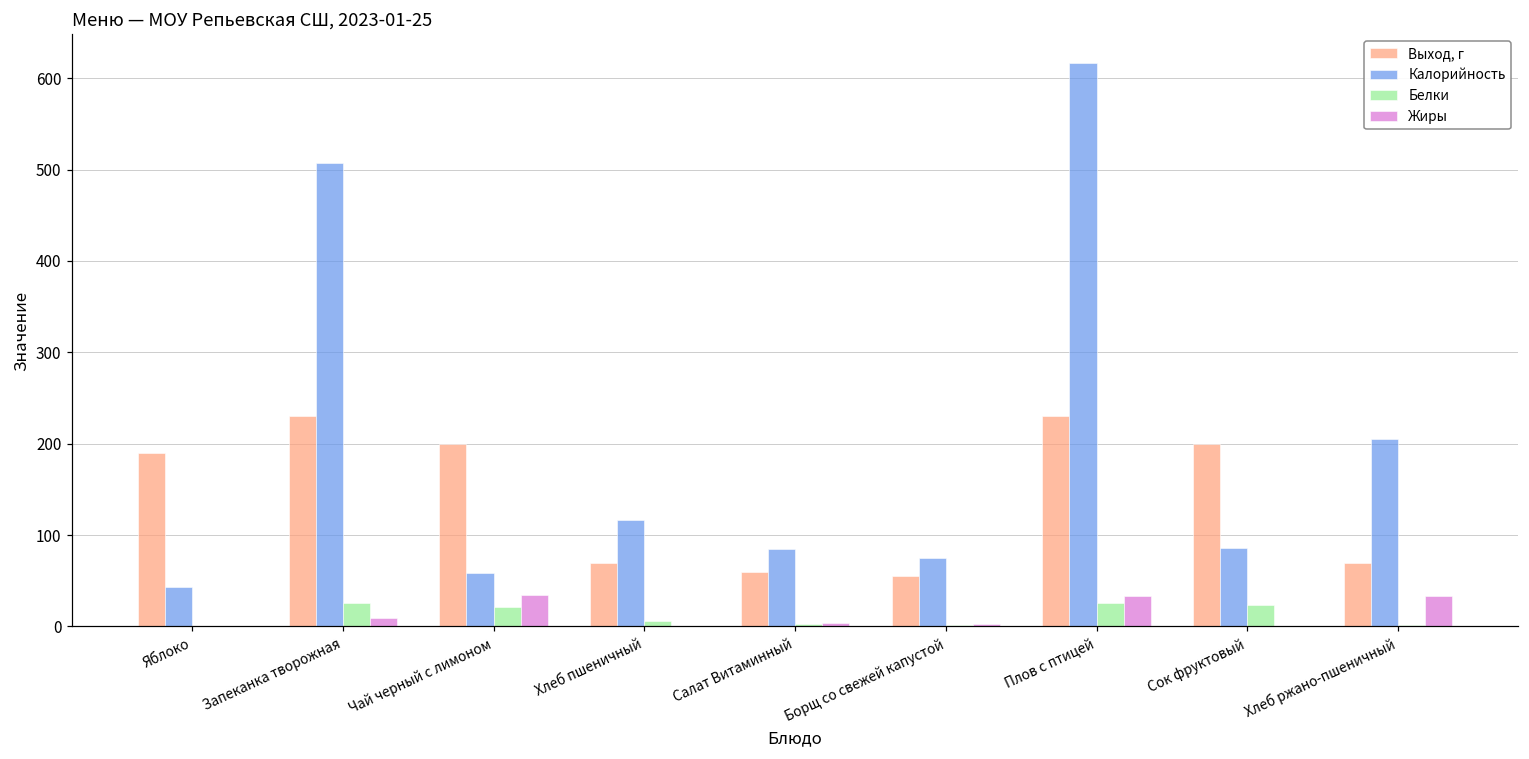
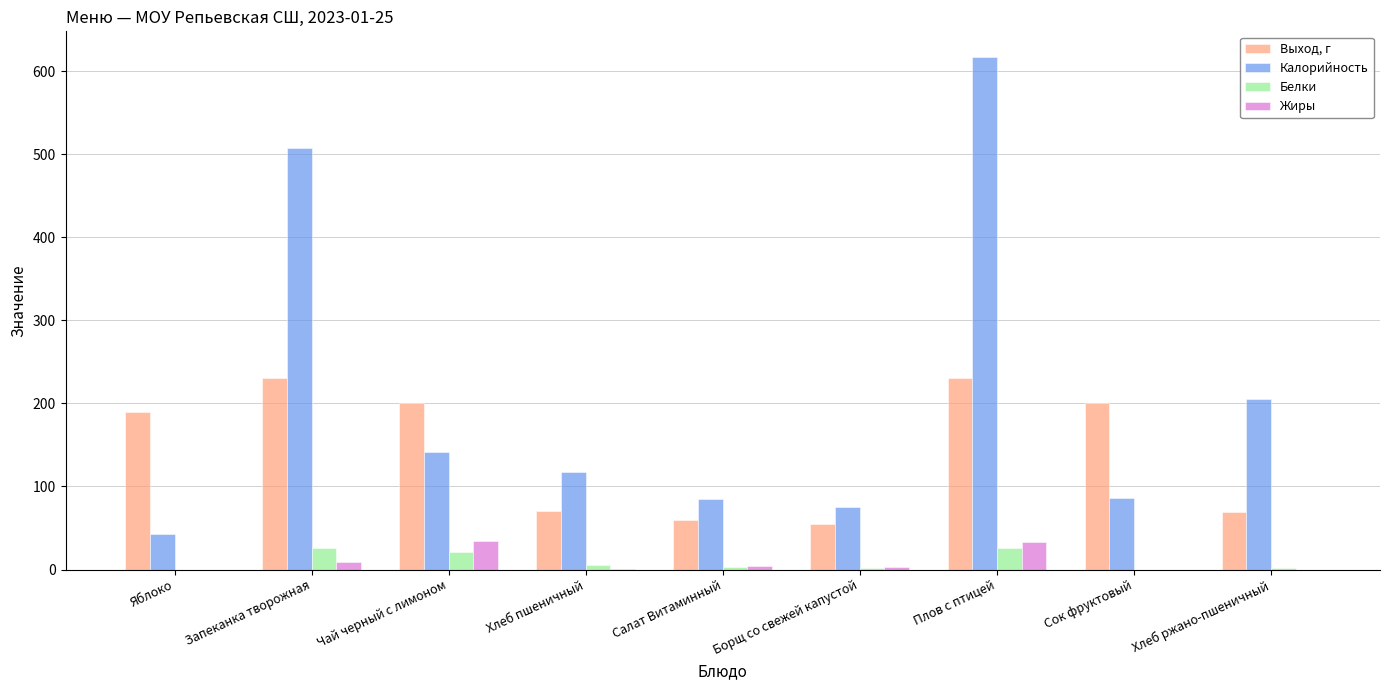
Калорийность, Чай черный с лимоном: 60 -> 140
Белки, Сок фруктовый: 20 -> 0
Жиры, Хлеб ржано-пшеничный: 30 -> 0
